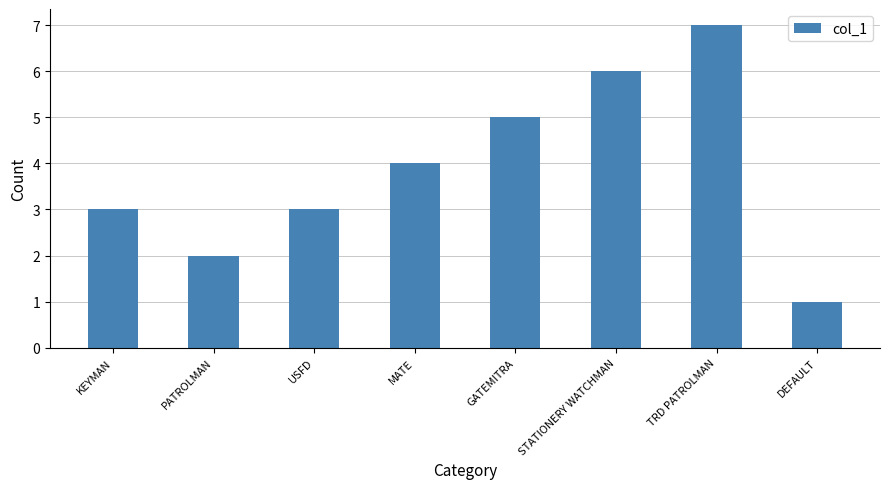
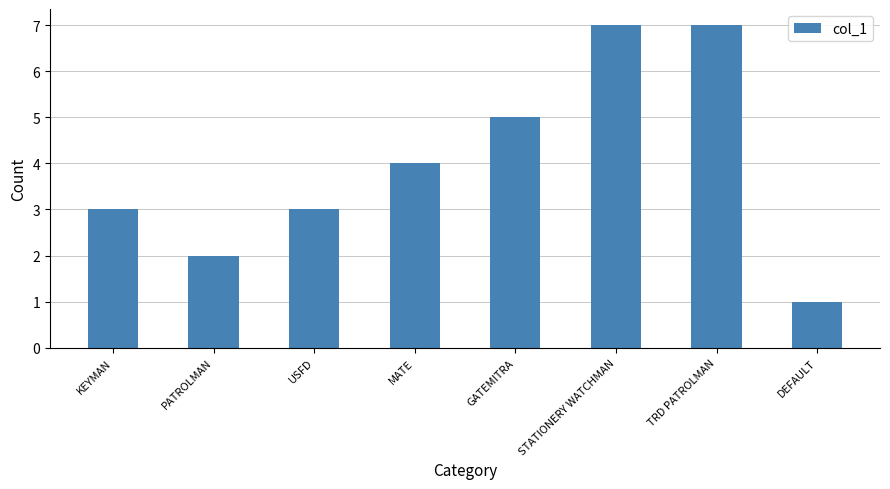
STATIONERY WATCHMAN: 6 -> 7
